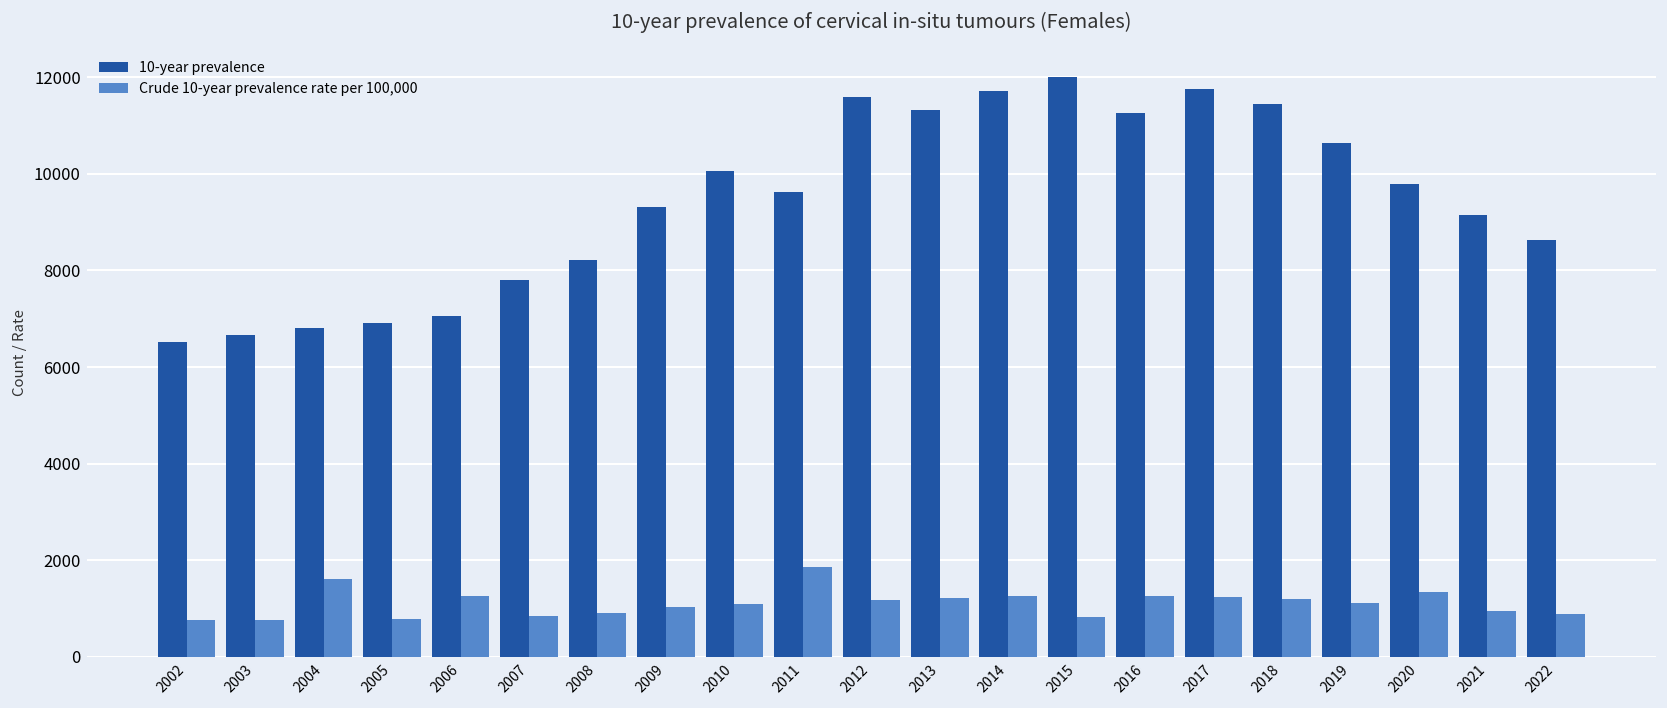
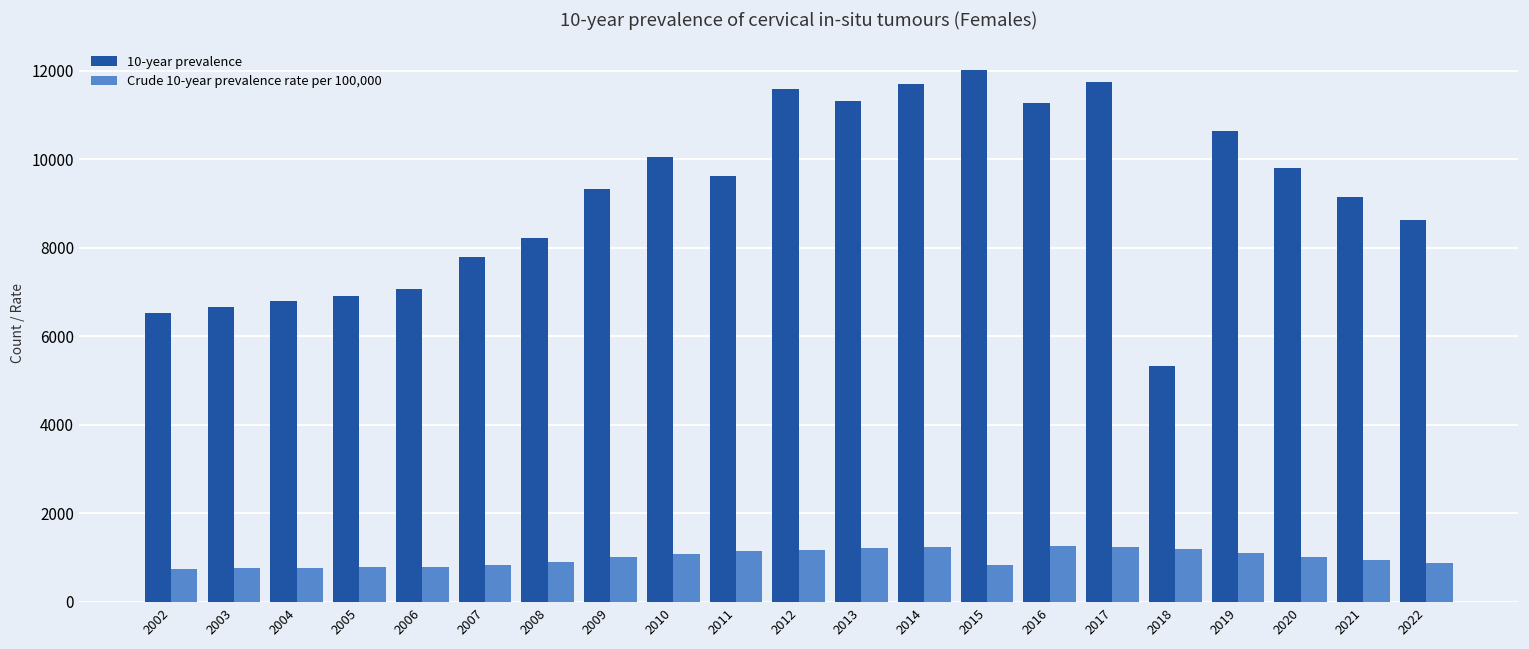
Crude 10-year prevalence rate per 100,000, 2004: 1600 -> 800
Crude 10-year prevalence rate per 100,000, 2006: 1200 -> 800
Crude 10-year prevalence rate per 100,000, 2011: 1900 -> 1200
10-year prevalence, 2018: 11400 -> 5300
Crude 10-year prevalence rate per 100,000, 2020: 1300 -> 1000
